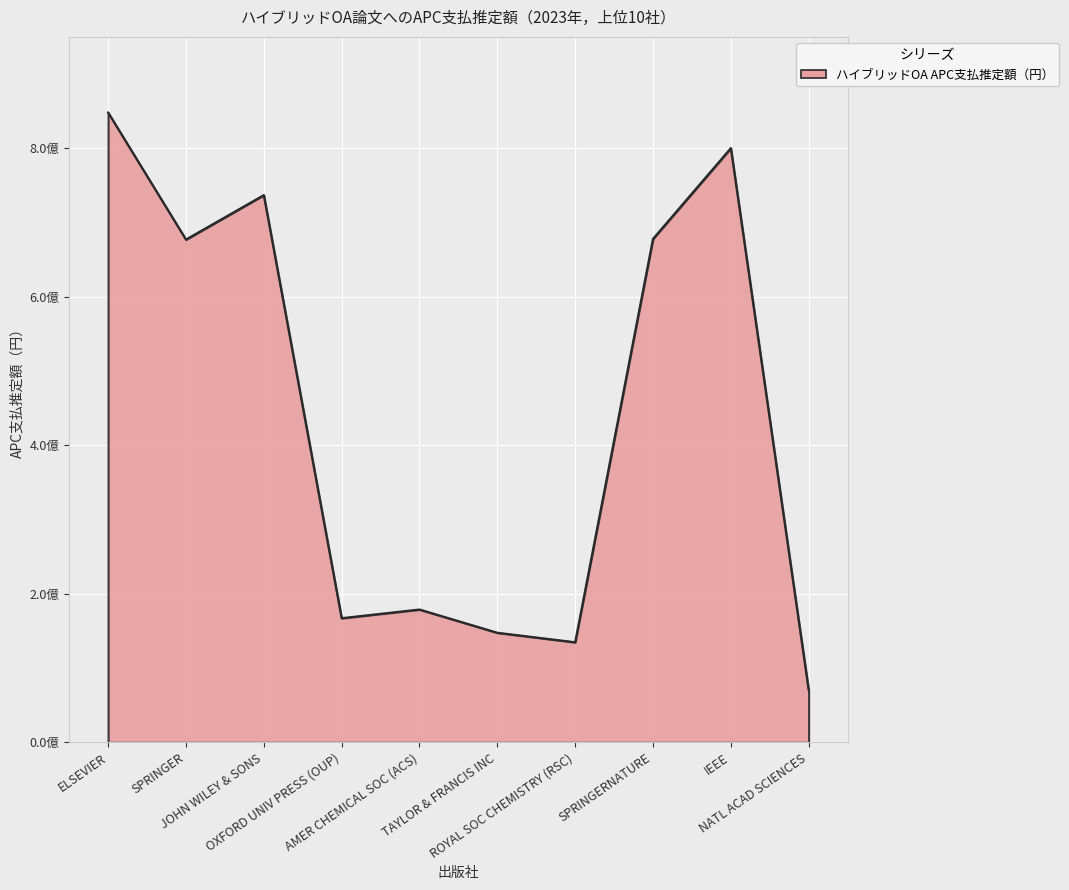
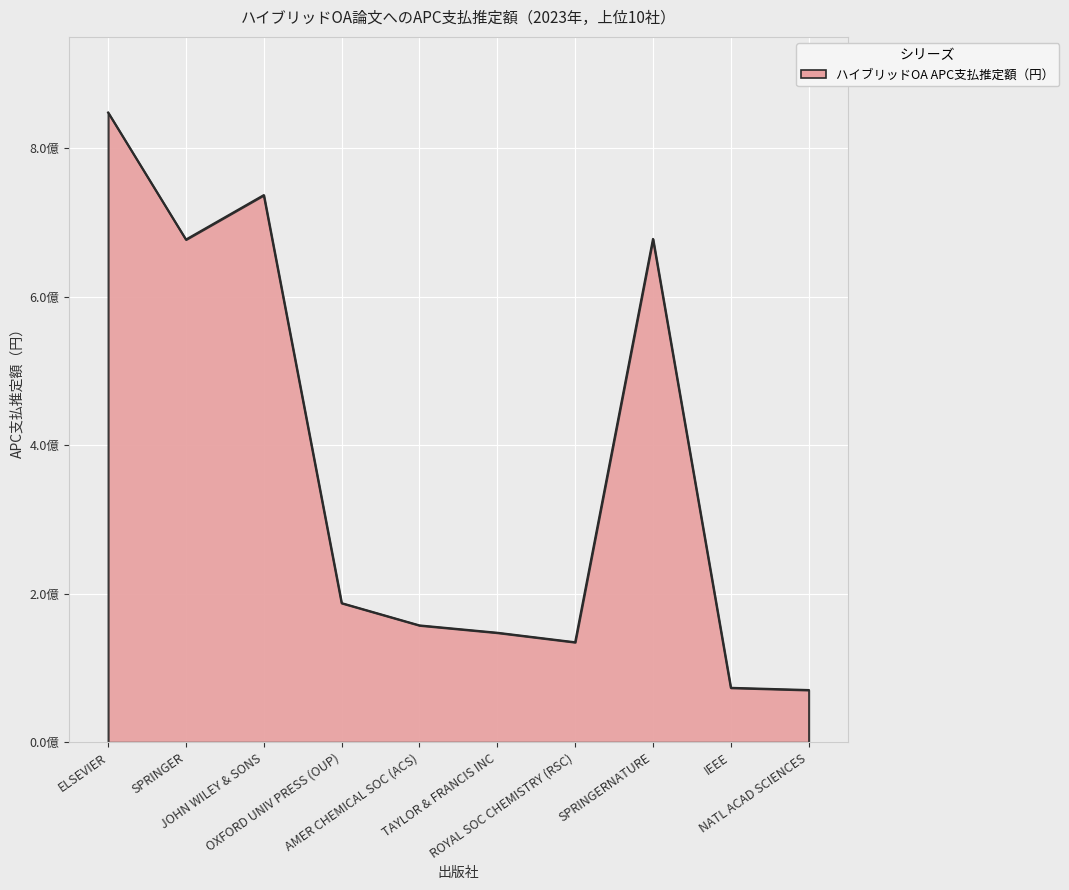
OXFORD UNIV PRESS (OUP): 1.7億 -> 1.9億
AMER CHEMICAL SOC (ACS): 1.8億 -> 1.6億
IEEE: 8.0億 -> 0.7億
